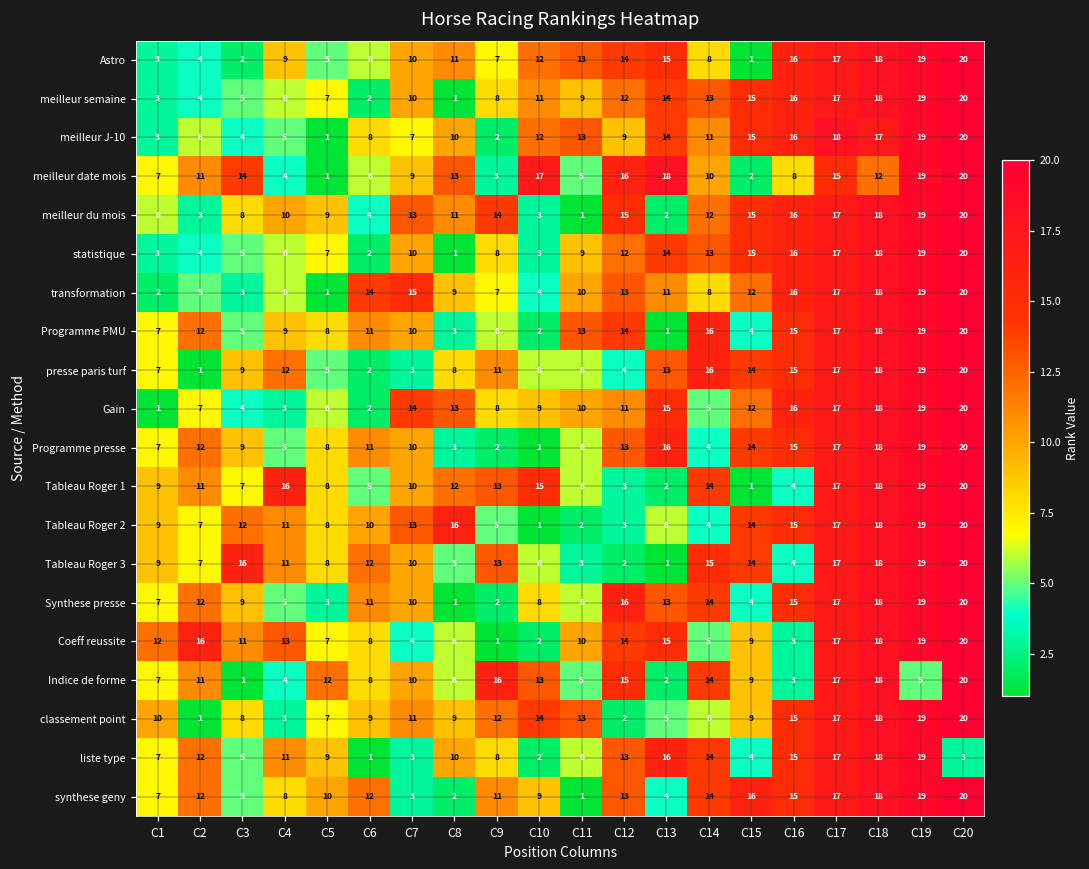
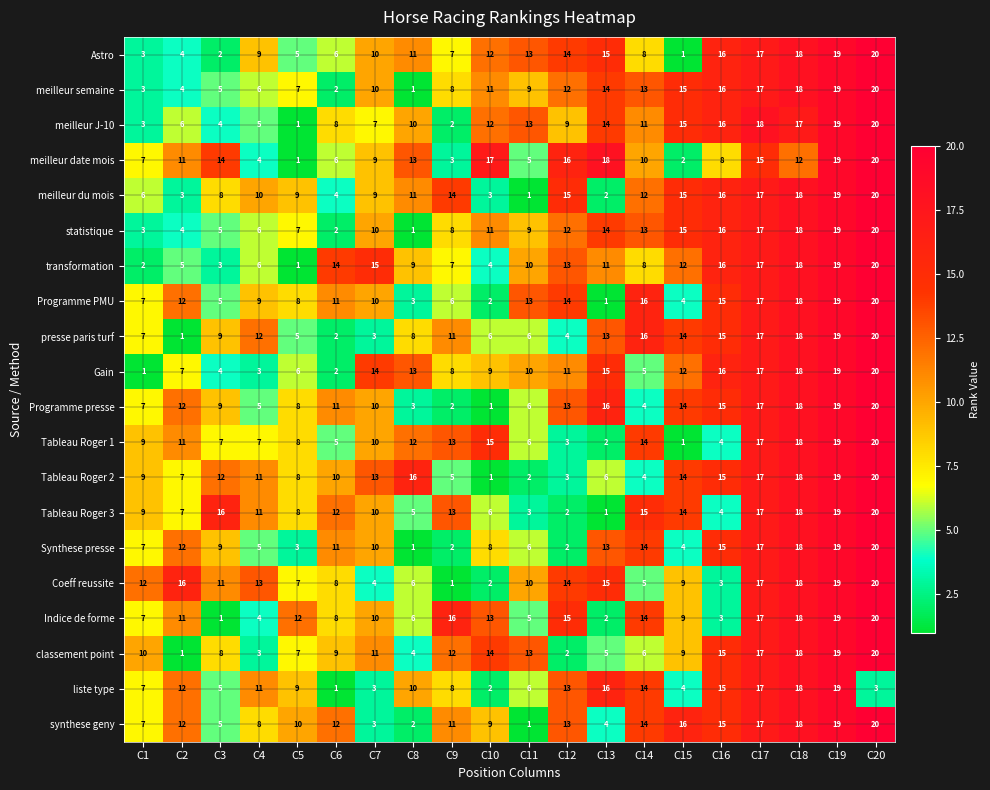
meilleur du mois, C7: 13 -> 9
statistique, C10: 3 -> 11
Tableau Roger 1, C4: 16 -> 7
Synthese presse, C12: 16 -> 2
Indice de forme, C19: 5 -> 19
classement point, C8: 9 -> 4
